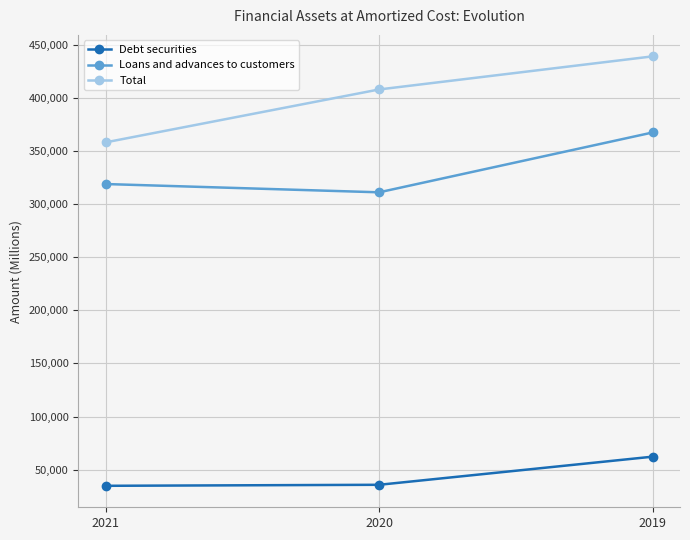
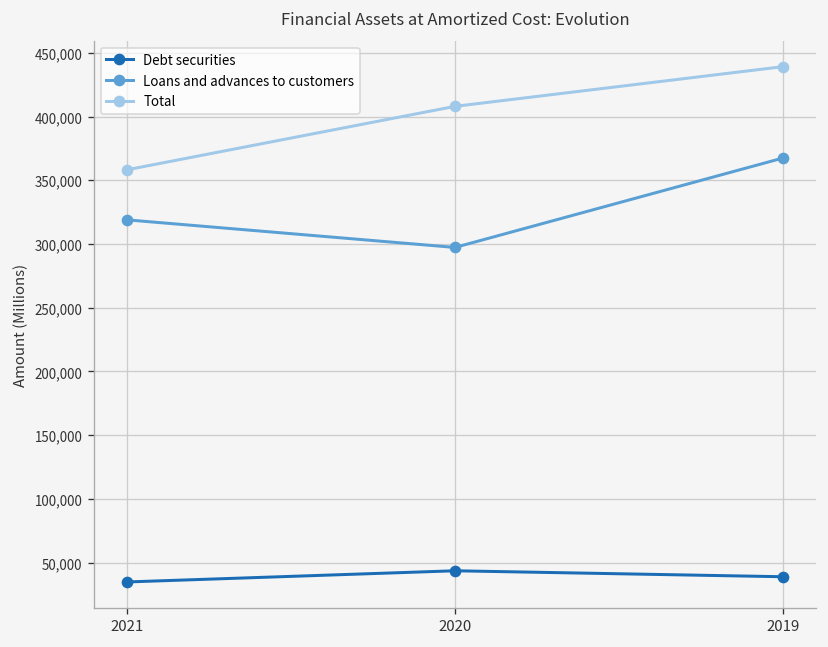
Debt securities, 2020: 36,000 -> 44,000
Loans and advances to customers, 2020: 311,000 -> 297,000
Debt securities, 2019: 62,000 -> 39,000
